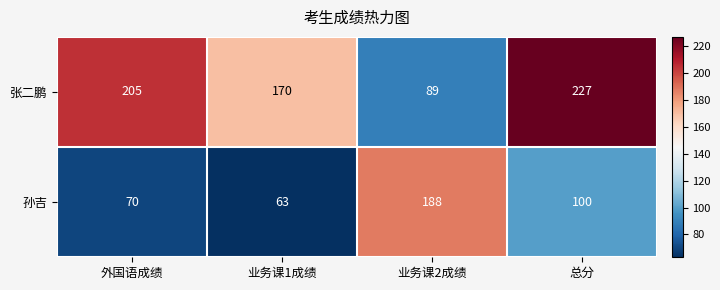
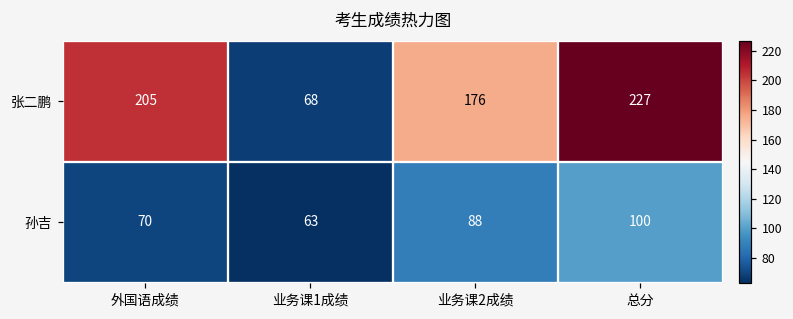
张二鹏, 业务课1成绩: 170 -> 68
张二鹏, 业务课2成绩: 89 -> 176
孙吉, 业务课2成绩: 188 -> 88
